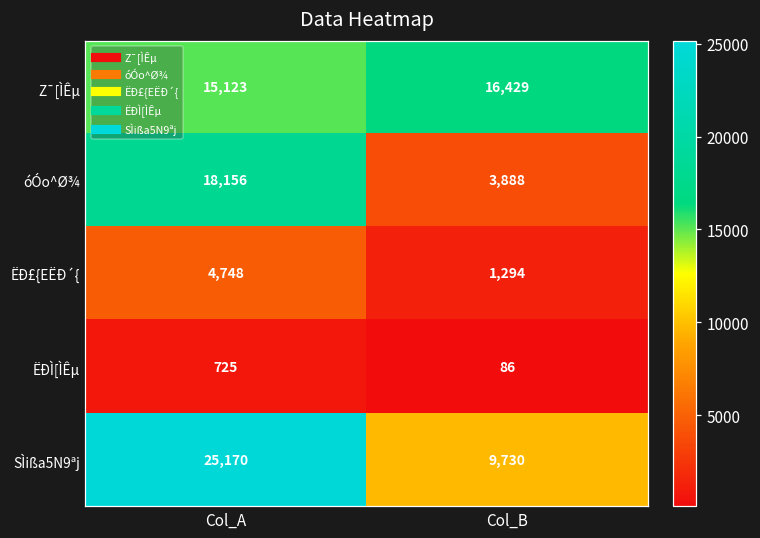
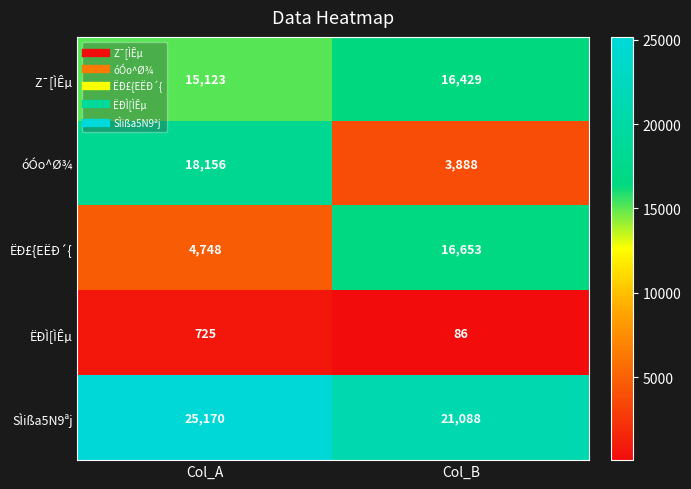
ËÐ£{EËÐ´{, Col_B: 1,294 -> 16,653
SÌißa5N9ªj, Col_B: 9,730 -> 21,088
